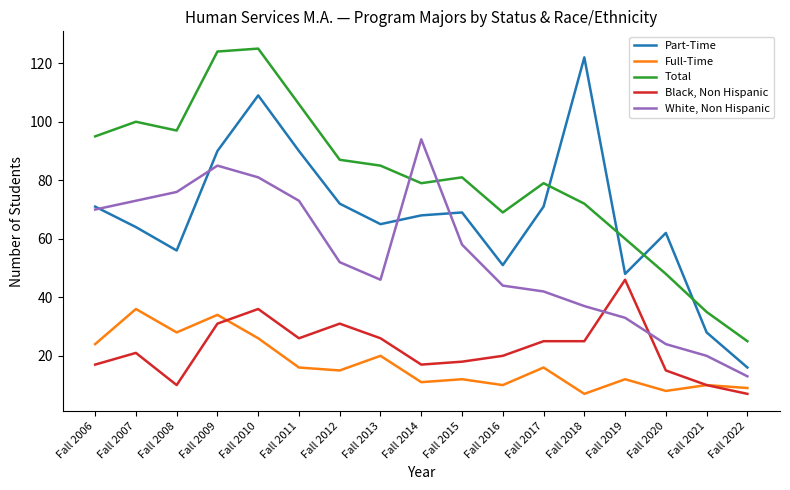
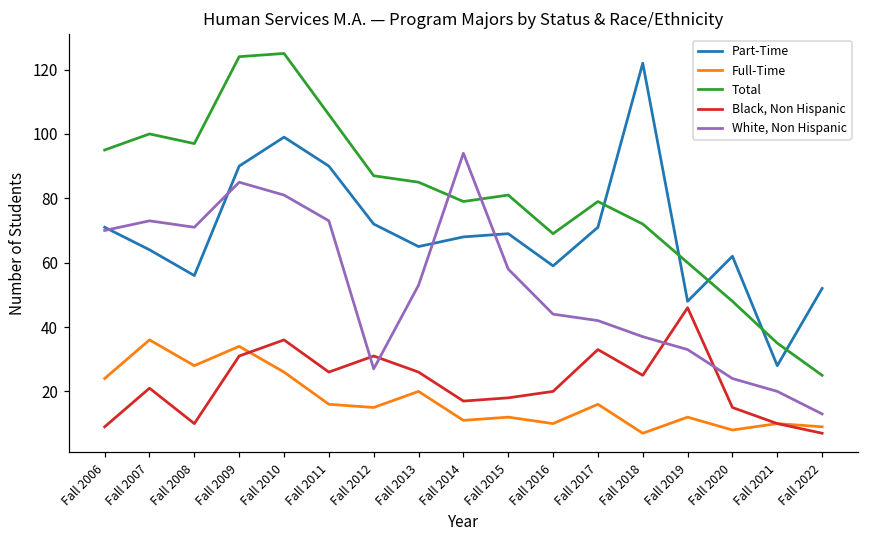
Black, Non Hispanic, Fall 2006: 17 -> 9
White, Non Hispanic, Fall 2008: 76 -> 71
Part-Time, Fall 2010: 109 -> 99
White, Non Hispanic, Fall 2012: 52 -> 27
White, Non Hispanic, Fall 2013: 46 -> 53
Part-Time, Fall 2016: 51 -> 59
Black, Non Hispanic, Fall 2017: 25 -> 33
Part-Time, Fall 2022: 16 -> 52
